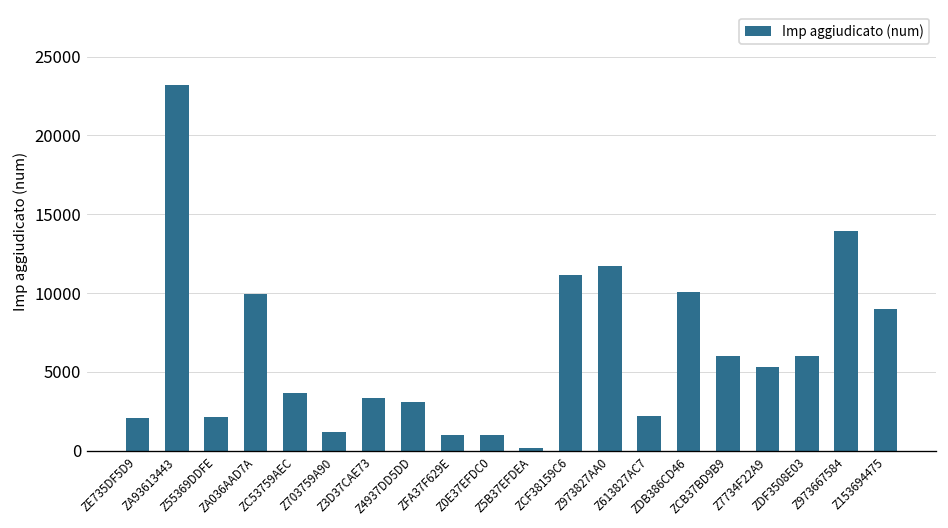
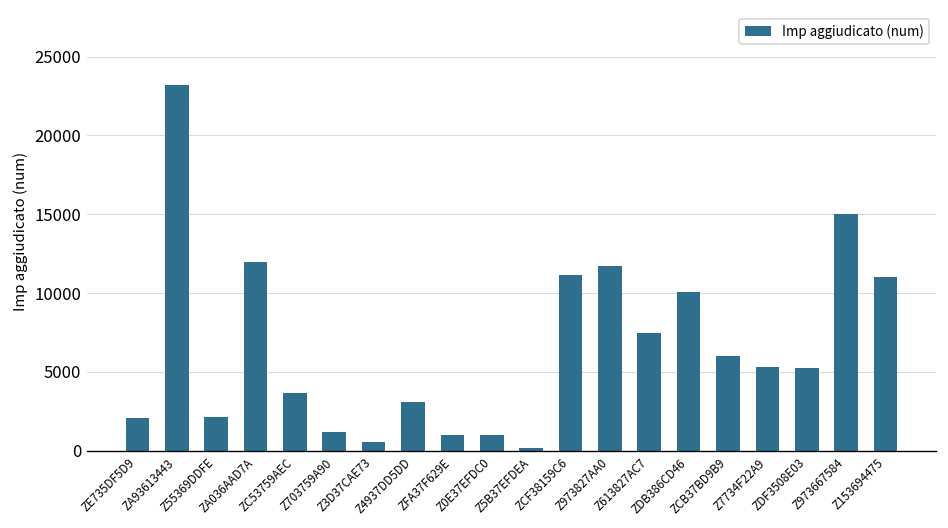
ZA036AAD7A: 10000 -> 12000
Z3D37CAE73: 3400 -> 500
Z613827AC7: 2200 -> 7500
ZDF3508E03: 6000 -> 5300
Z973667584: 13900 -> 15000
Z153694475: 9000 -> 11000
